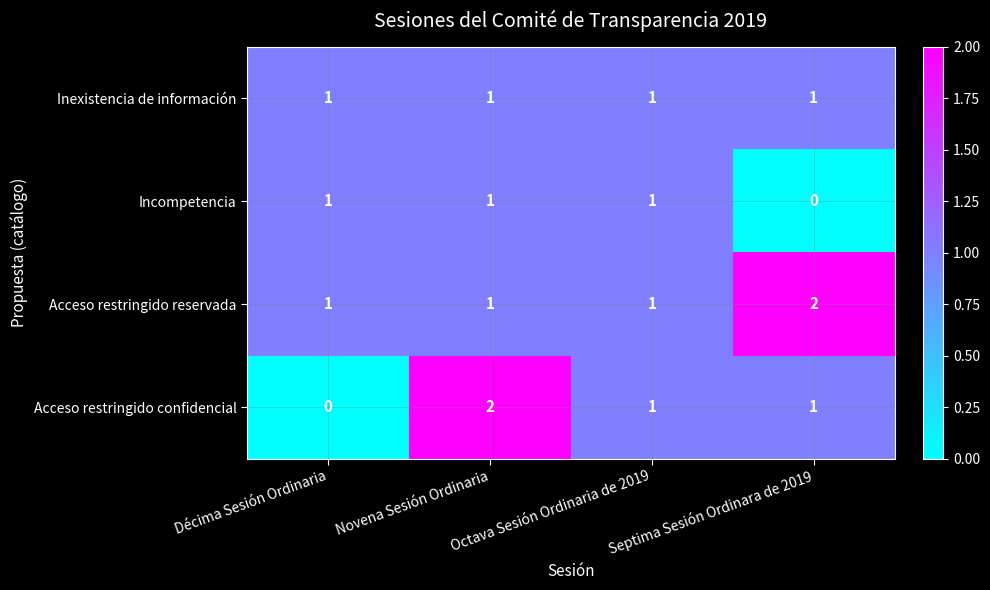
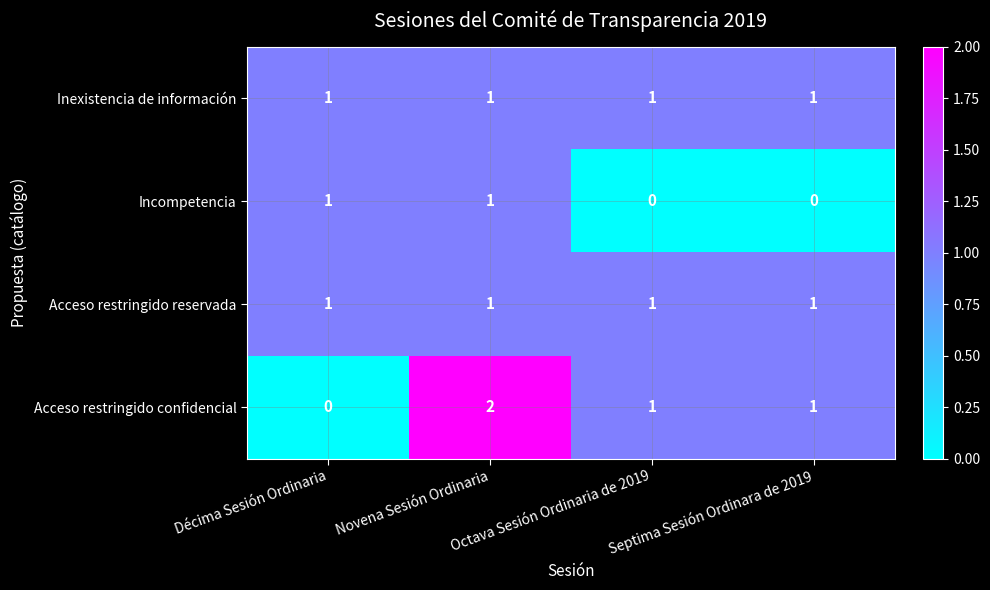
Incompetencia, Octava Sesión Ordinaria de 2019: 1 -> 0
Acceso restringido reservada, Septima Sesión Ordinara de 2019: 2 -> 1
